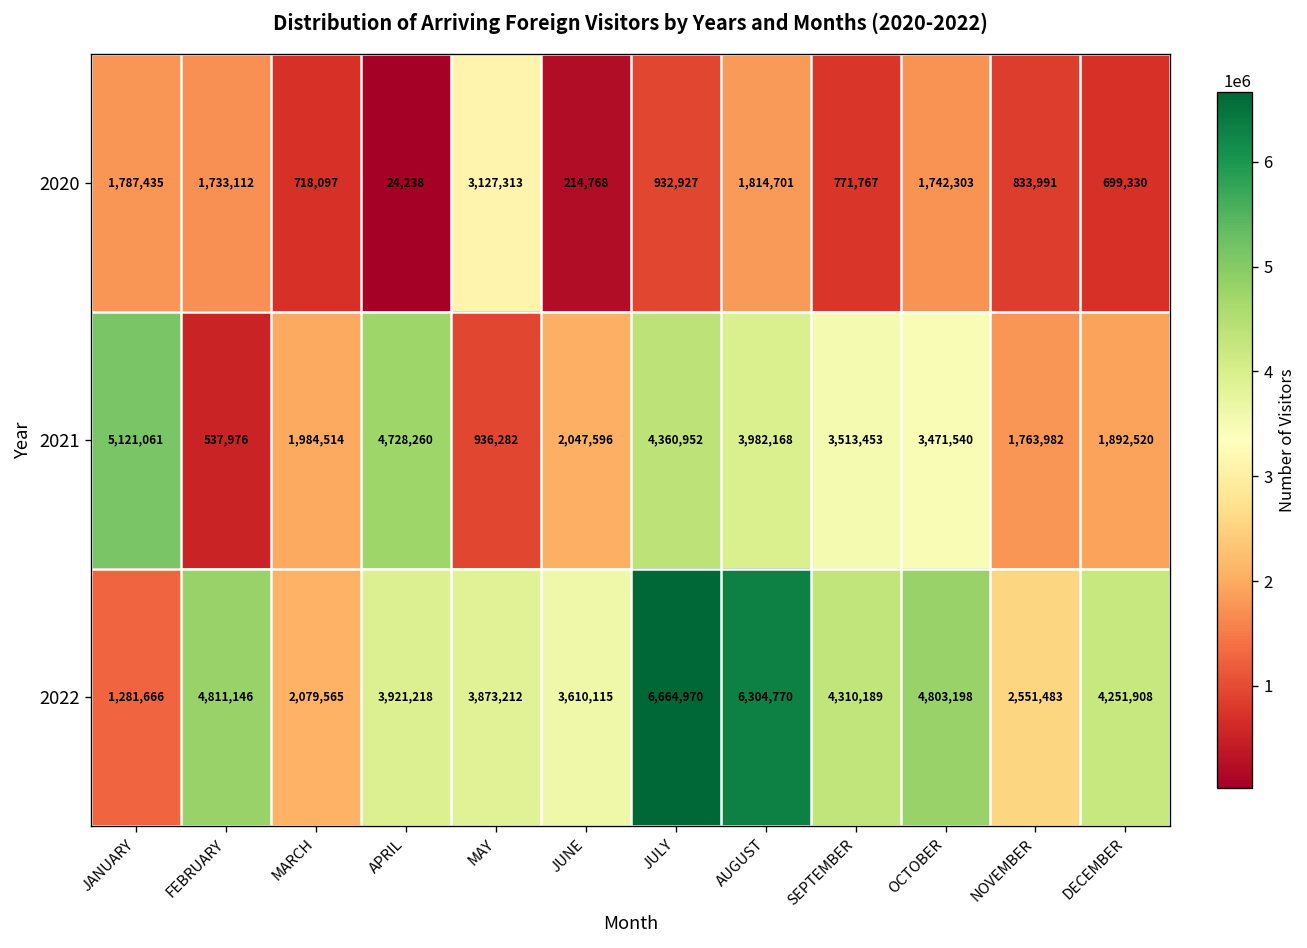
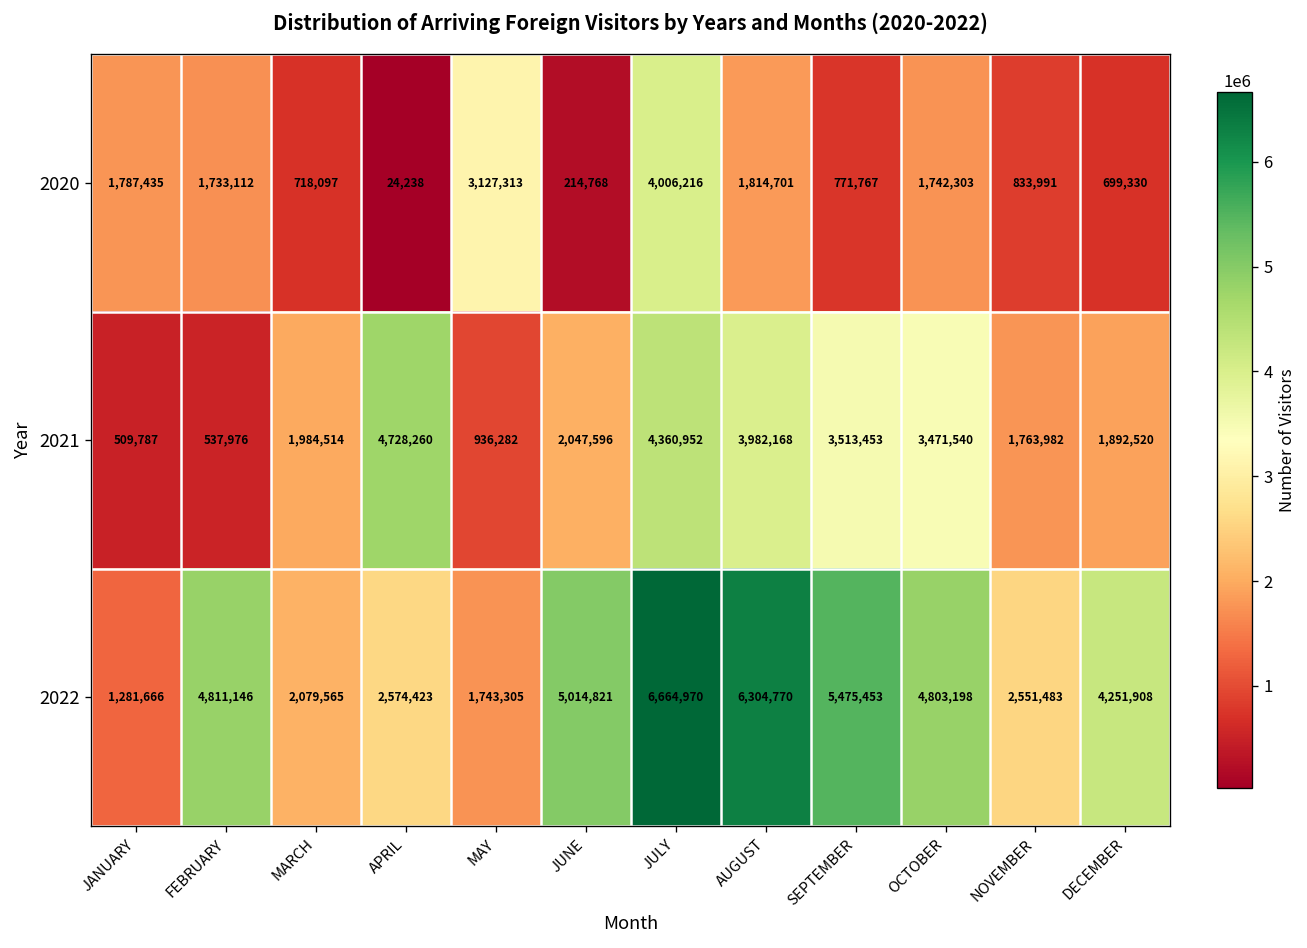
2020, JULY: 932,927 -> 4,006,216
2021, JANUARY: 5,121,061 -> 509,787
2022, APRIL: 3,921,218 -> 2,574,423
2022, MAY: 3,873,212 -> 1,743,305
2022, JUNE: 3,610,115 -> 5,014,821
2022, SEPTEMBER: 4,310,189 -> 5,475,453
